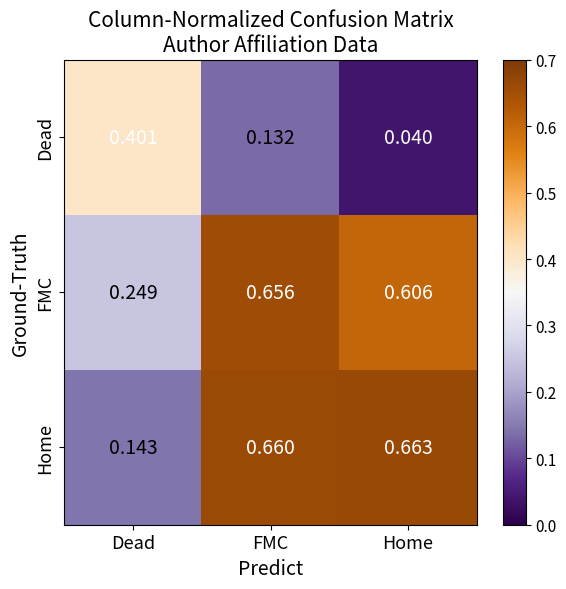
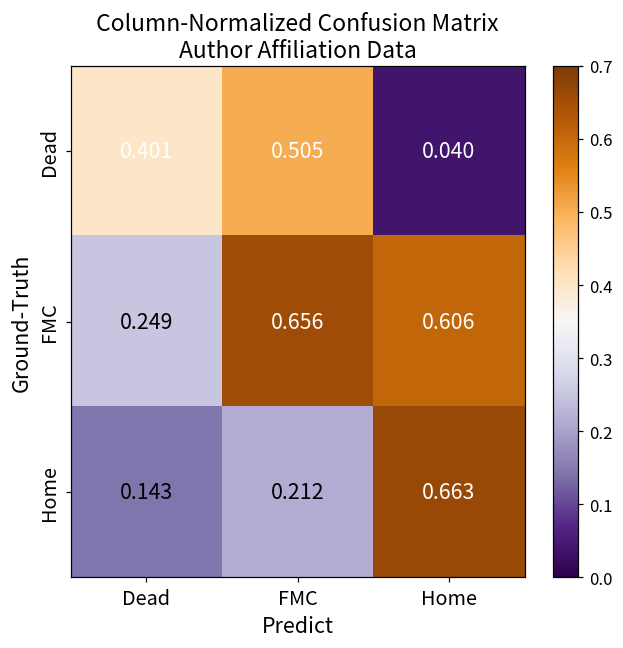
Dead, FMC: 0.132 -> 0.505
Home, FMC: 0.660 -> 0.212
